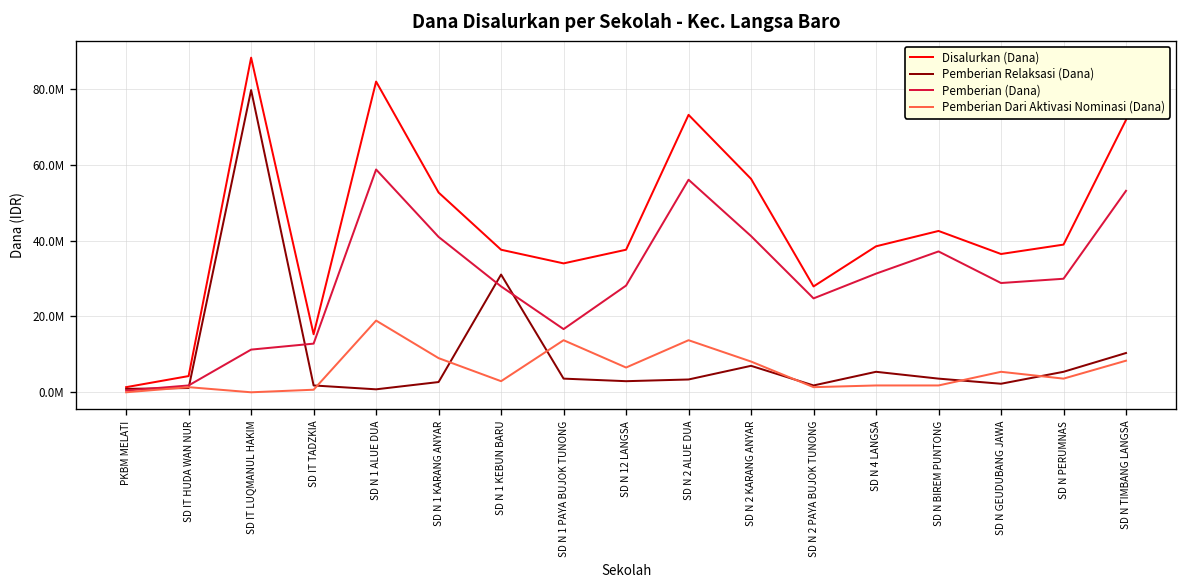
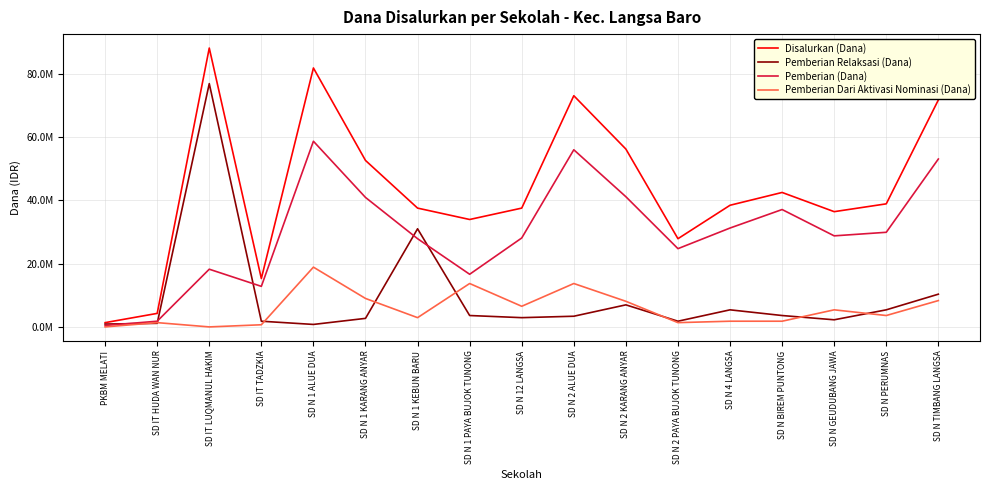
Pemberian Relaksasi (Dana), SD IT LUQMANUL HAKIM: 80000000 -> 77000000
Pemberian (Dana), SD IT LUQMANUL HAKIM: 11000000 -> 18000000
